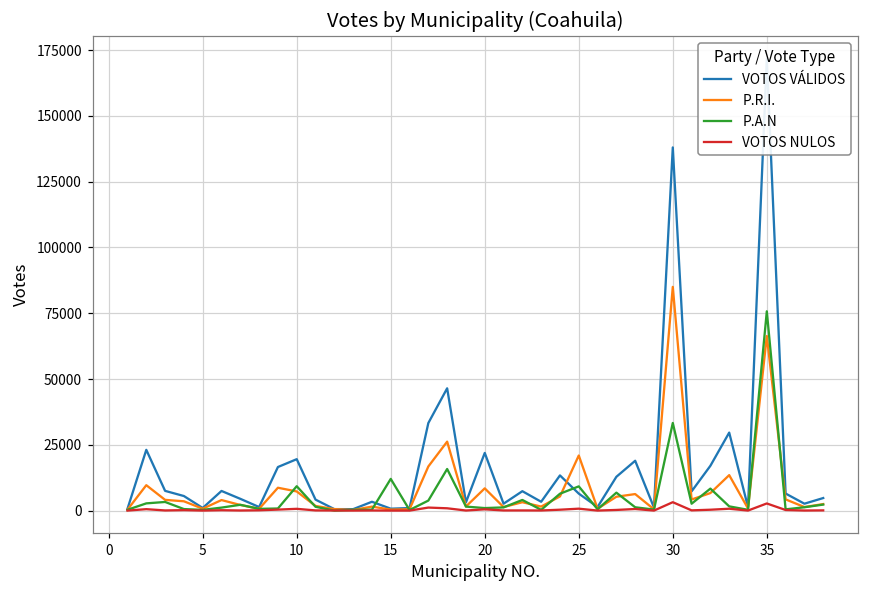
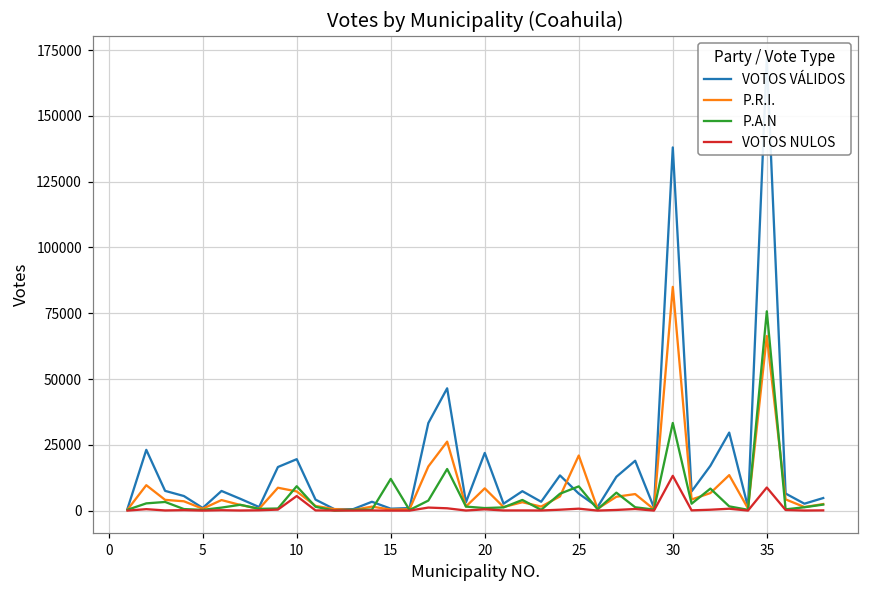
VOTOS NULOS, 10: 1000 -> 6000
VOTOS NULOS, 30: 3000 -> 13000
VOTOS NULOS, 35: 3000 -> 9000
